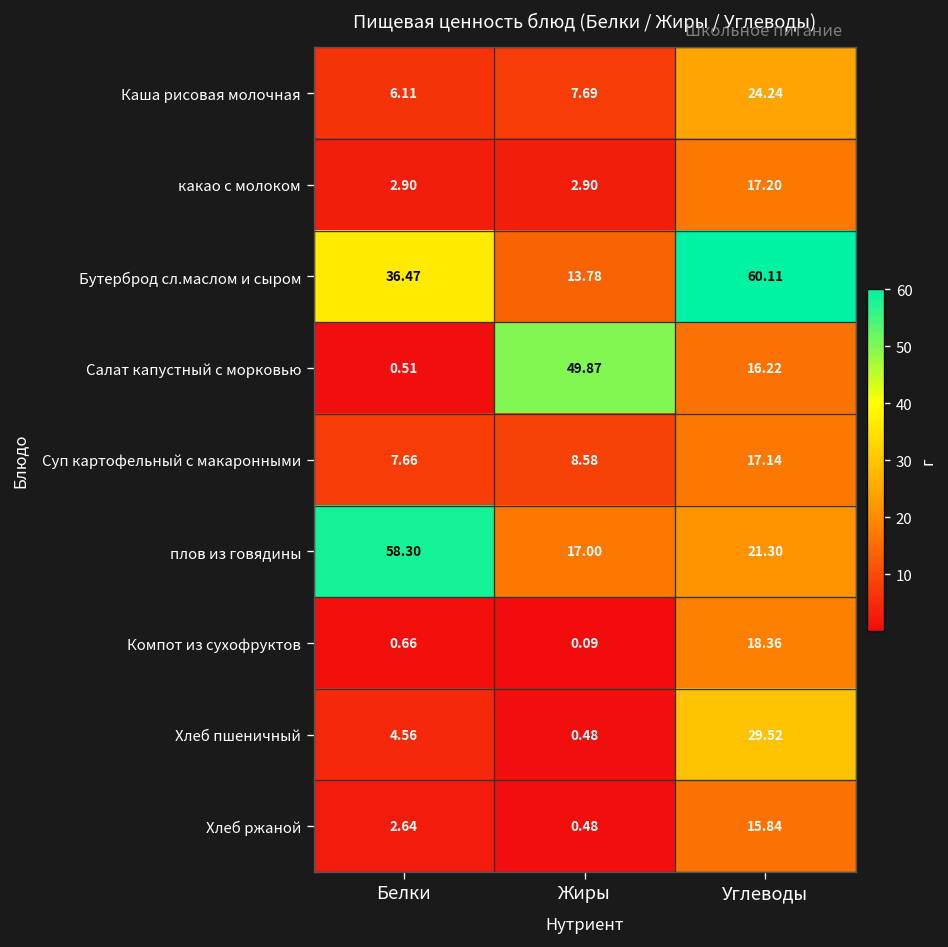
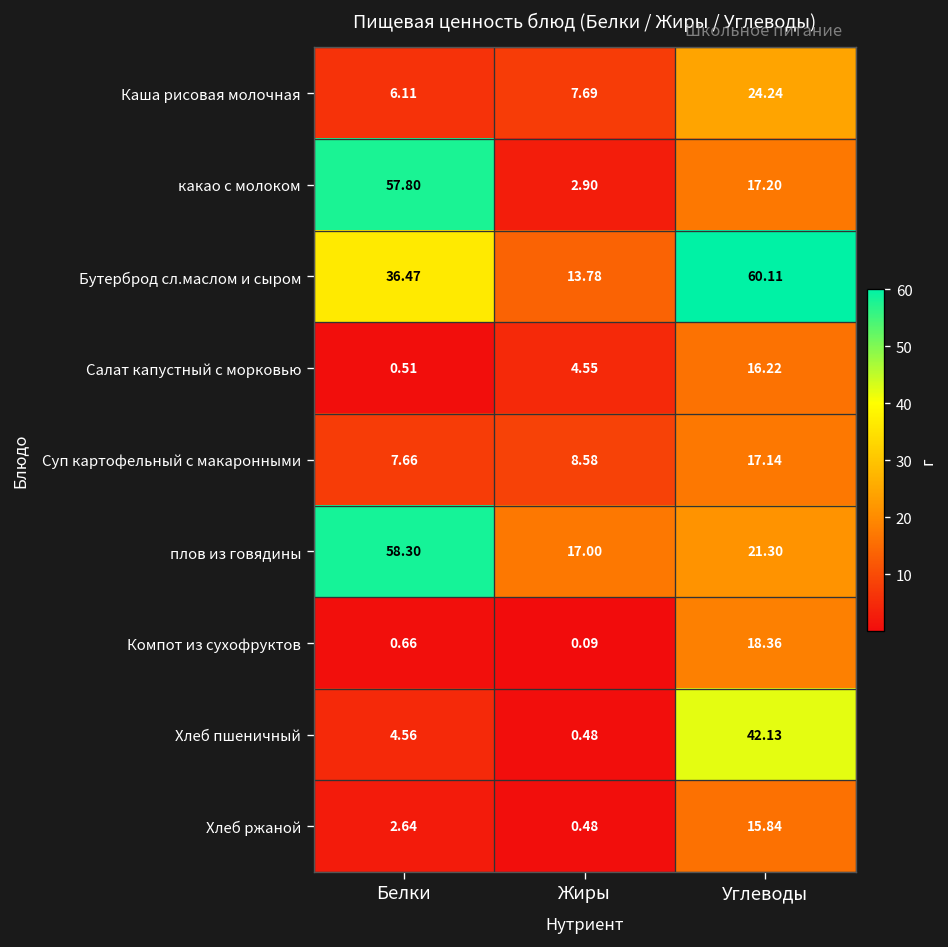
какао с молоком, Белки: 2.90 -> 57.80
Салат капустный с морковью, Жиры: 49.87 -> 4.55
Хлеб пшеничный, Углеводы: 29.52 -> 42.13
